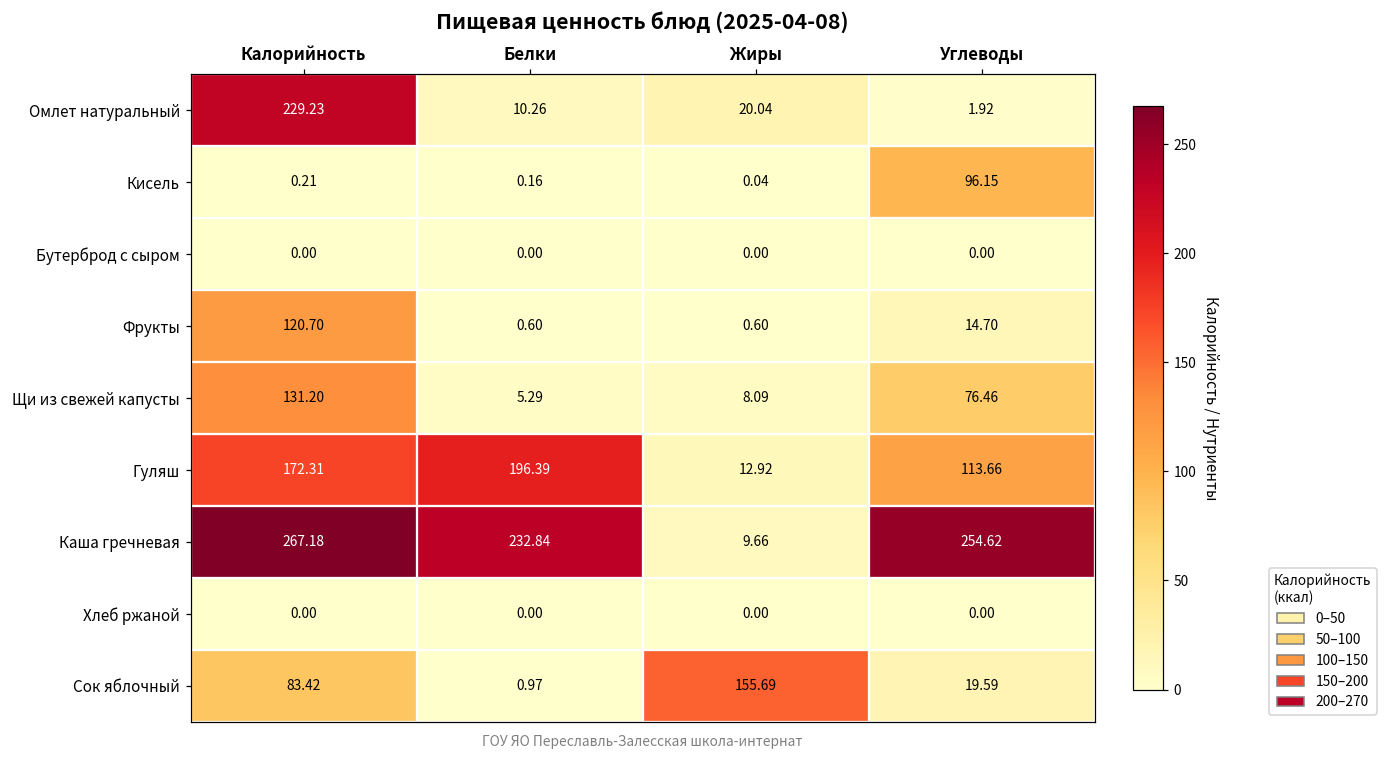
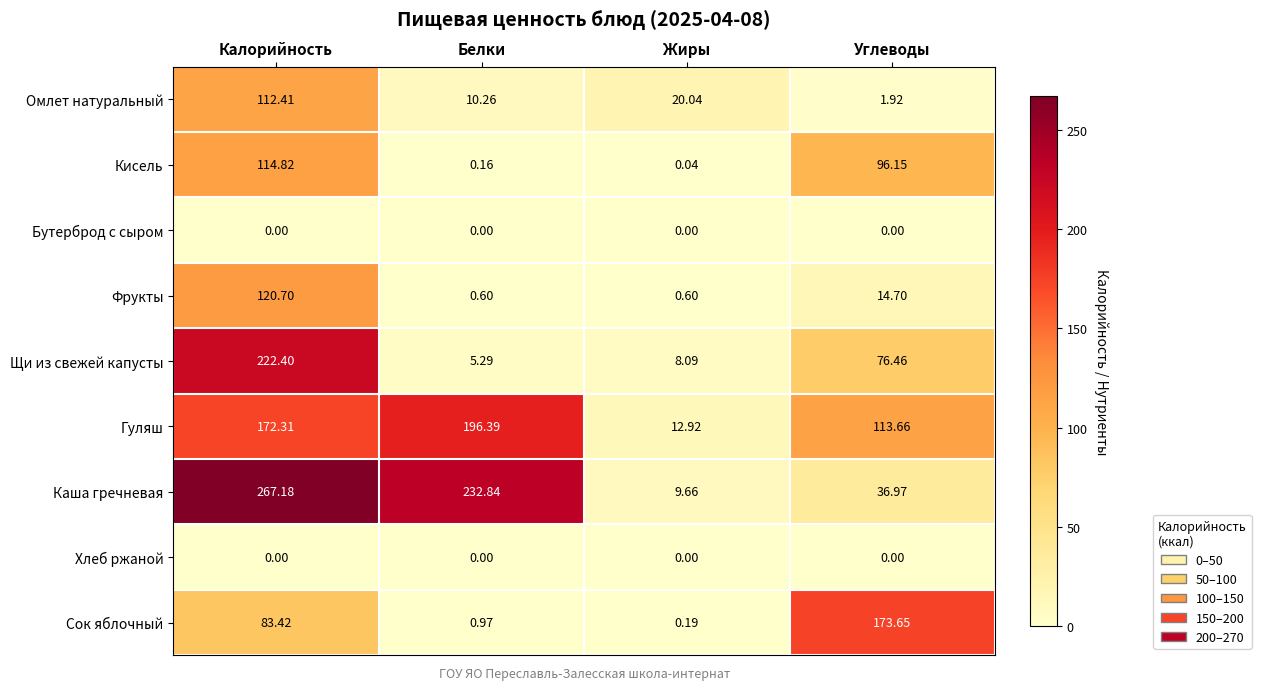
Омлет натуральный, Калорийность: 229.23 -> 112.41
Кисель, Калорийность: 0.21 -> 114.82
Щи из свежей капусты, Калорийность: 131.20 -> 222.40
Каша гречневая, Углеводы: 254.62 -> 36.97
Сок яблочный, Жиры: 155.69 -> 0.19
Сок яблочный, Углеводы: 19.59 -> 173.65
